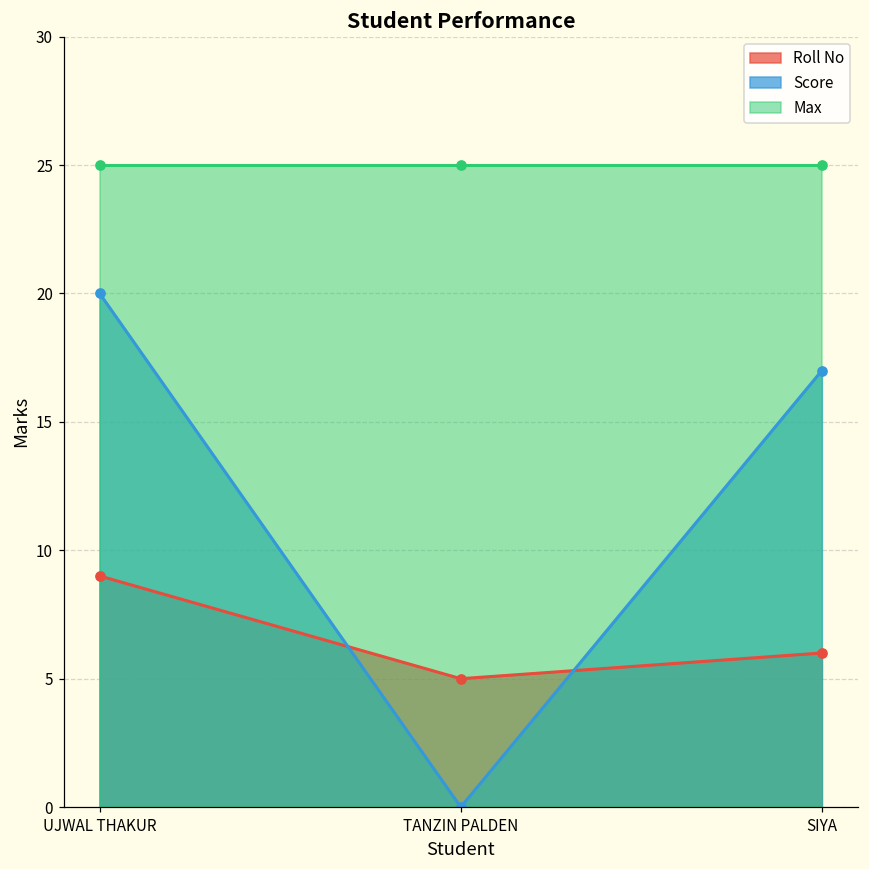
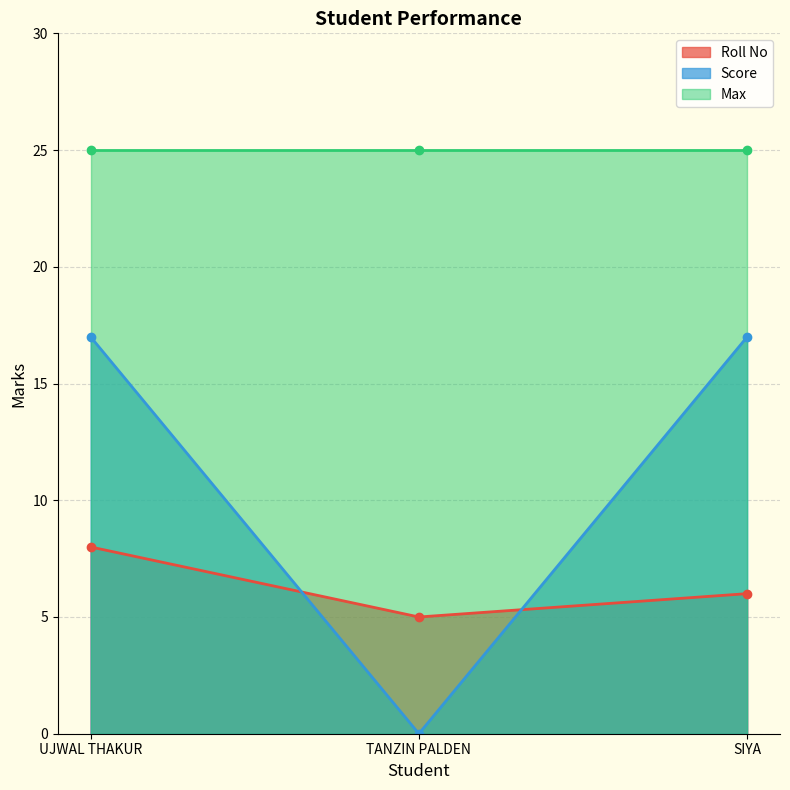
Roll No, UJWAL THAKUR: 9 -> 8
Score, UJWAL THAKUR: 20 -> 17
